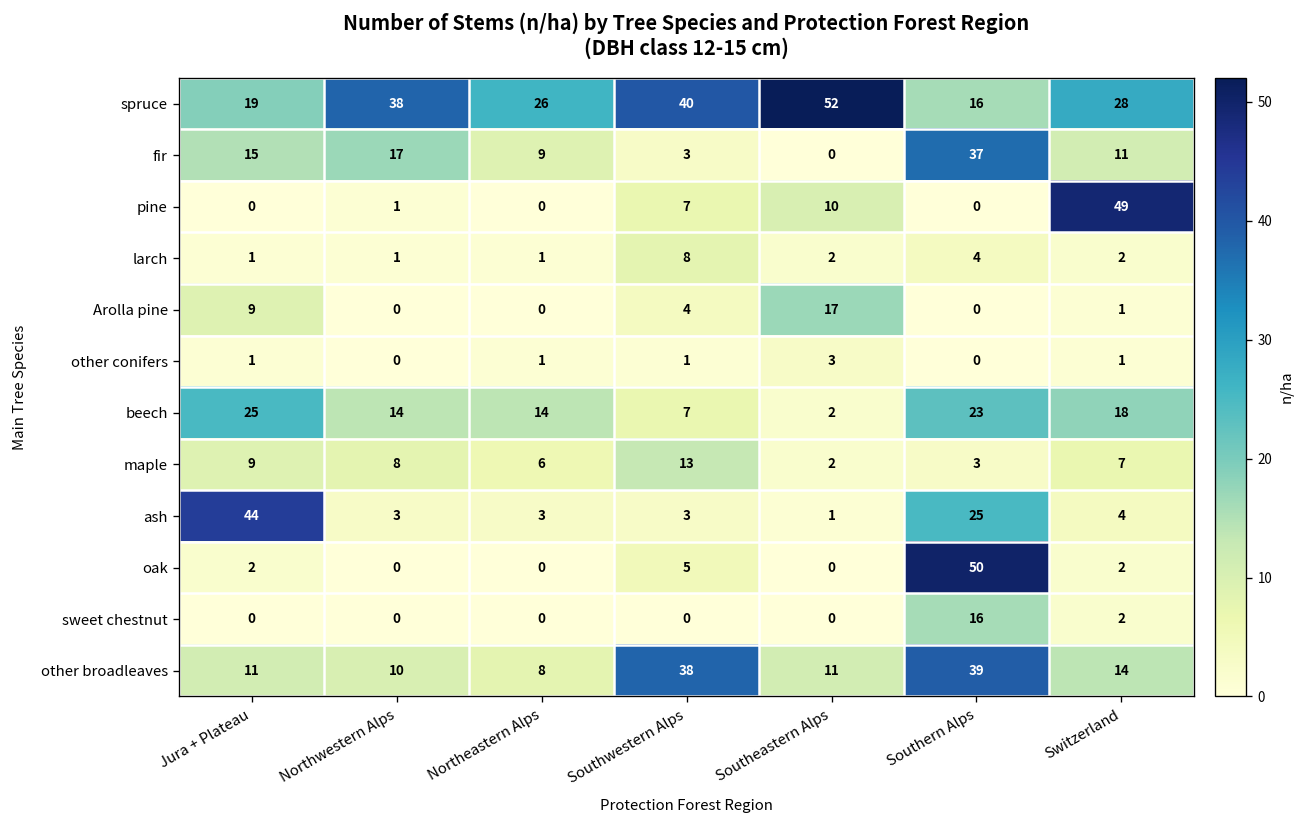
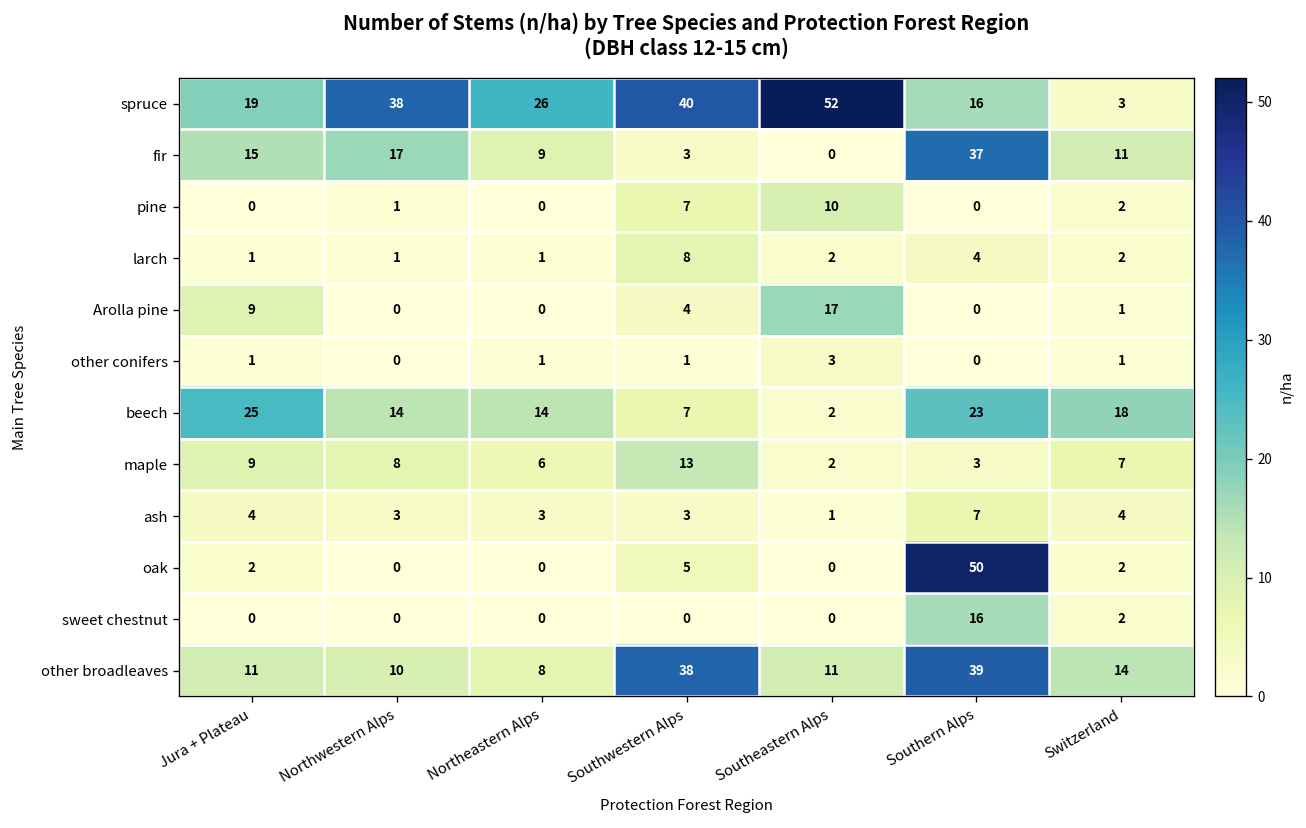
spruce, Switzerland: 28 -> 3
pine, Switzerland: 49 -> 2
ash, Jura + Plateau: 44 -> 4
ash, Southern Alps: 25 -> 7
